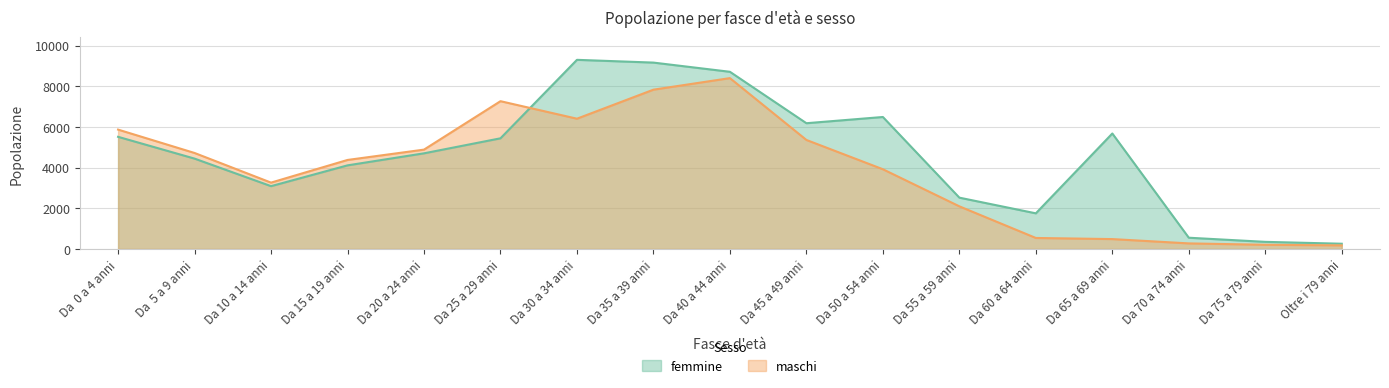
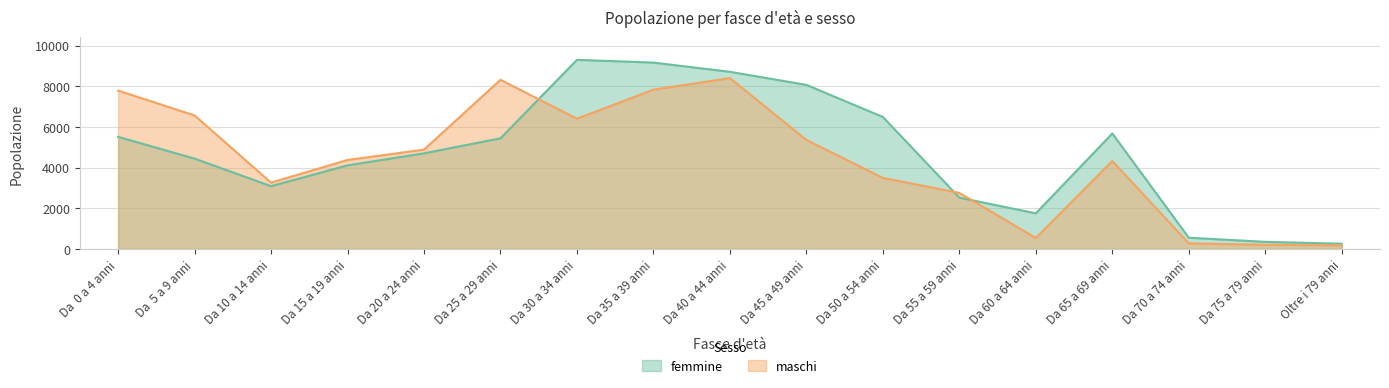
maschi, Da 0 a 4 anni: 5900 -> 7800
maschi, Da 5 a 9 anni: 4700 -> 6600
maschi, Da 25 a 29 anni: 7300 -> 8300
femmine, Da 45 a 49 anni: 6200 -> 8100
maschi, Da 50 a 54 anni: 3900 -> 3500
maschi, Da 55 a 59 anni: 2100 -> 2800
maschi, Da 65 a 69 anni: 500 -> 4300
